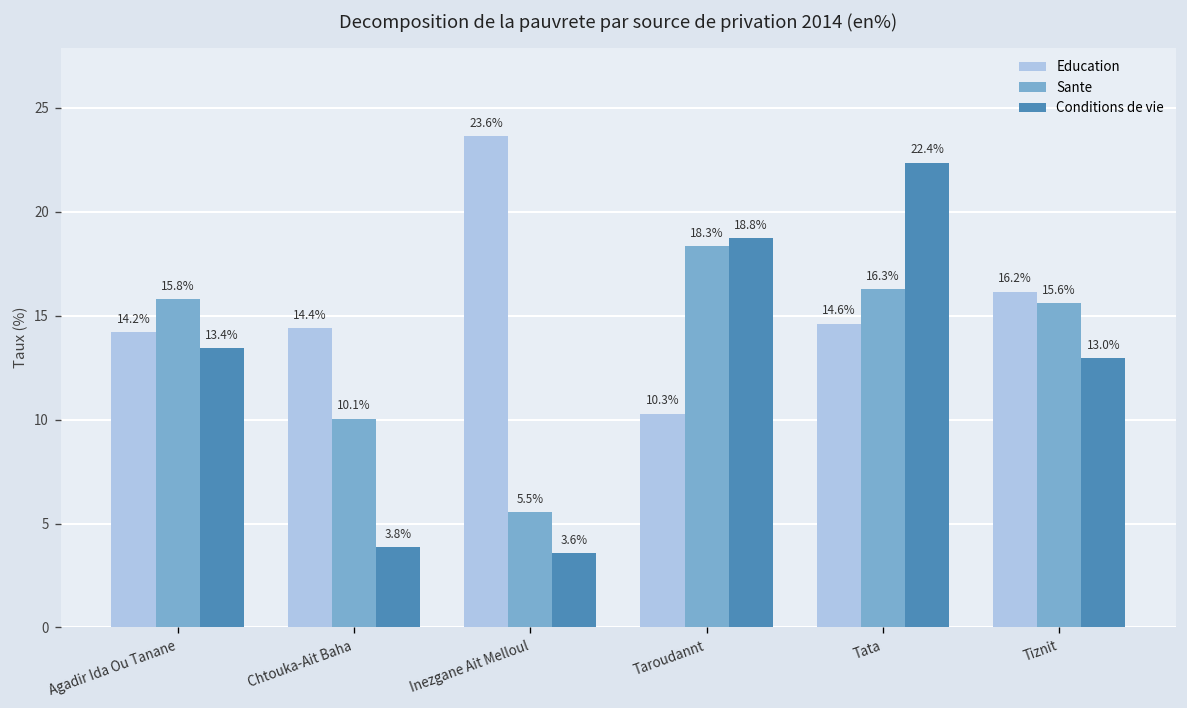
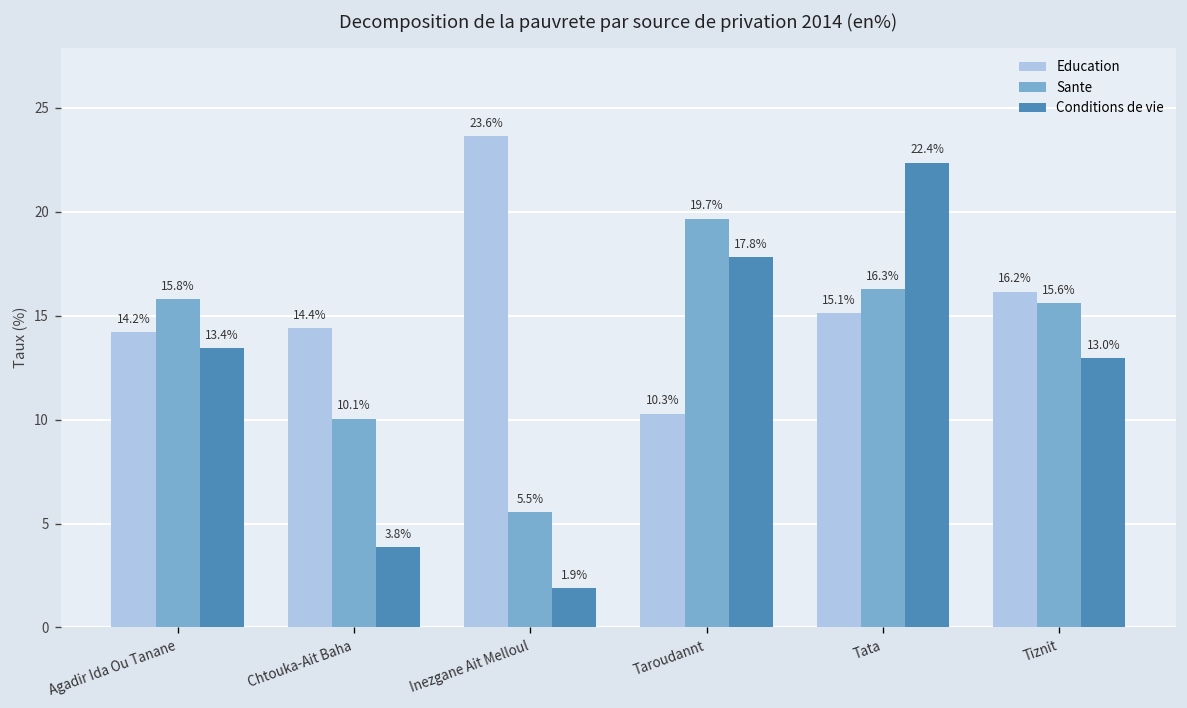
Conditions de vie, Inezgane Ait Melloul: 3.6% -> 1.9%
Sante, Taroudannt: 18.3% -> 19.7%
Conditions de vie, Taroudannt: 18.8% -> 17.8%
Education, Tata: 14.6% -> 15.1%
